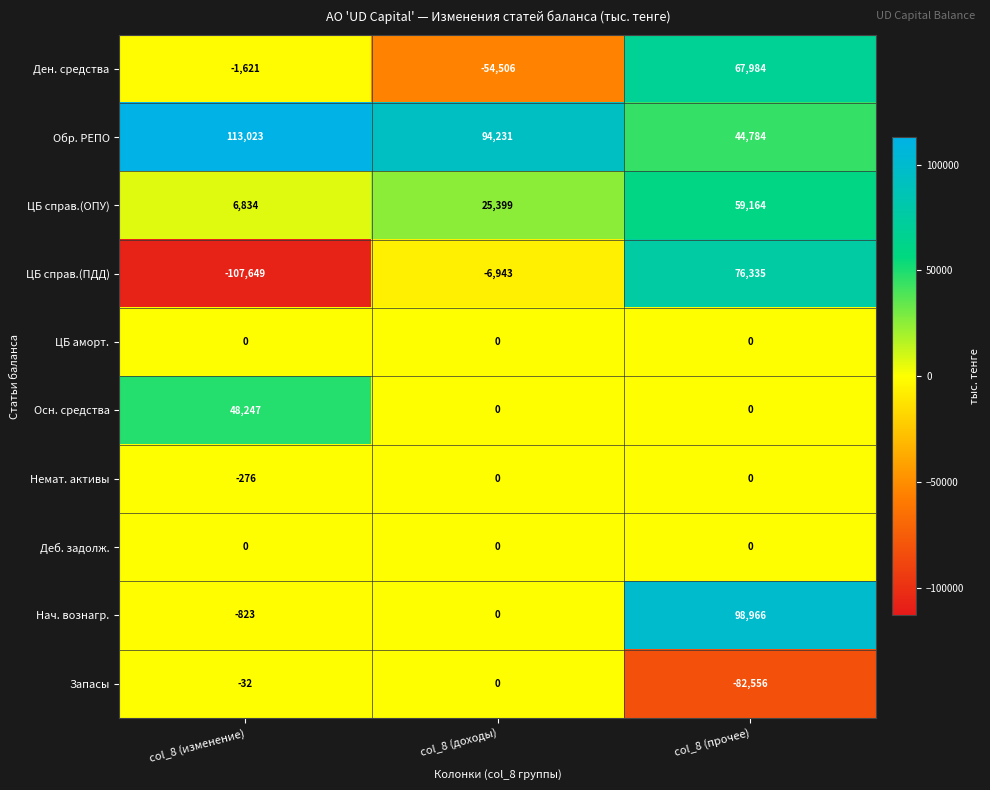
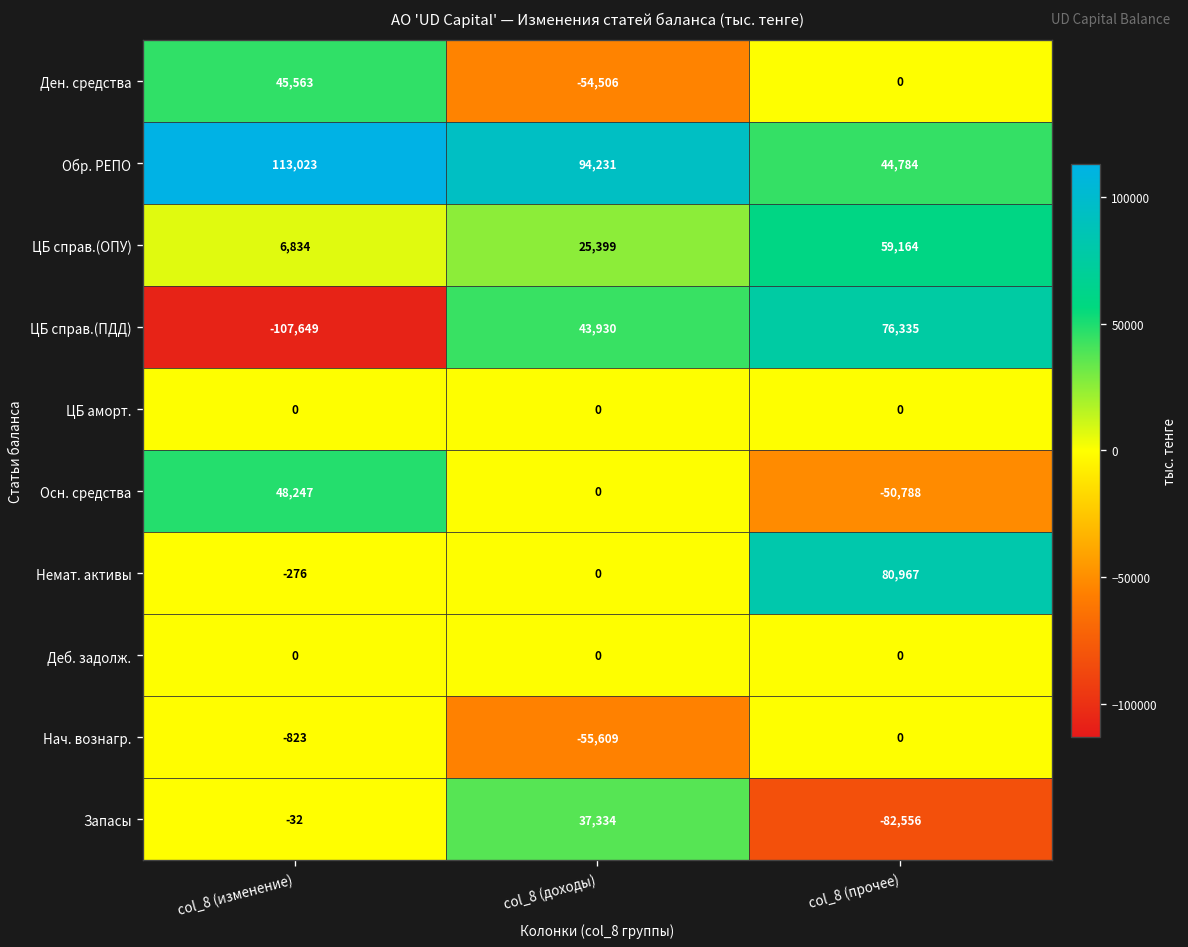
Ден. средства, col_8 (изменение): -1,621 -> 45,563
Ден. средства, col_8 (прочее): 67,984 -> 0
ЦБ справ.(ПДД), col_8 (доходы): -6,943 -> 43,930
Осн. средства, col_8 (прочее): 0 -> -50,788
Немат. активы, col_8 (прочее): 0 -> 80,967
Нач. вознагр., col_8 (доходы): 0 -> -55,609
Нач. вознагр., col_8 (прочее): 98,966 -> 0
Запасы, col_8 (доходы): 0 -> 37,334
